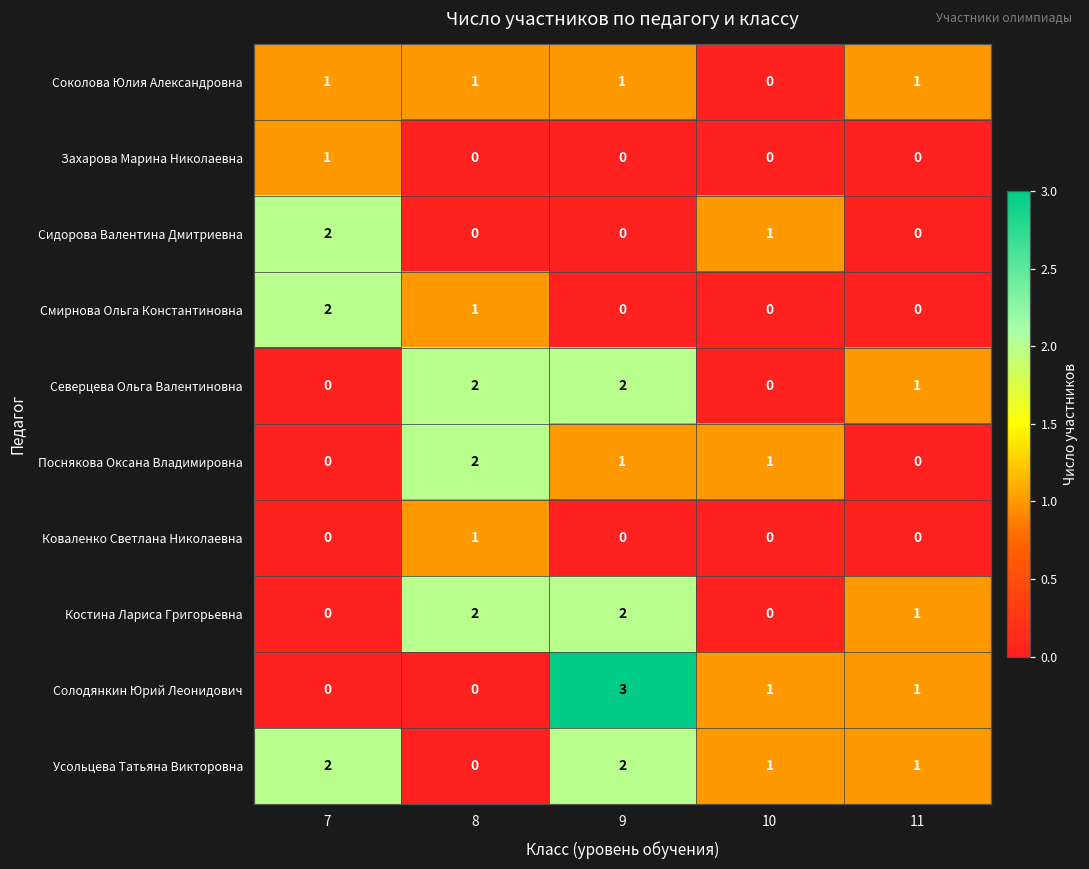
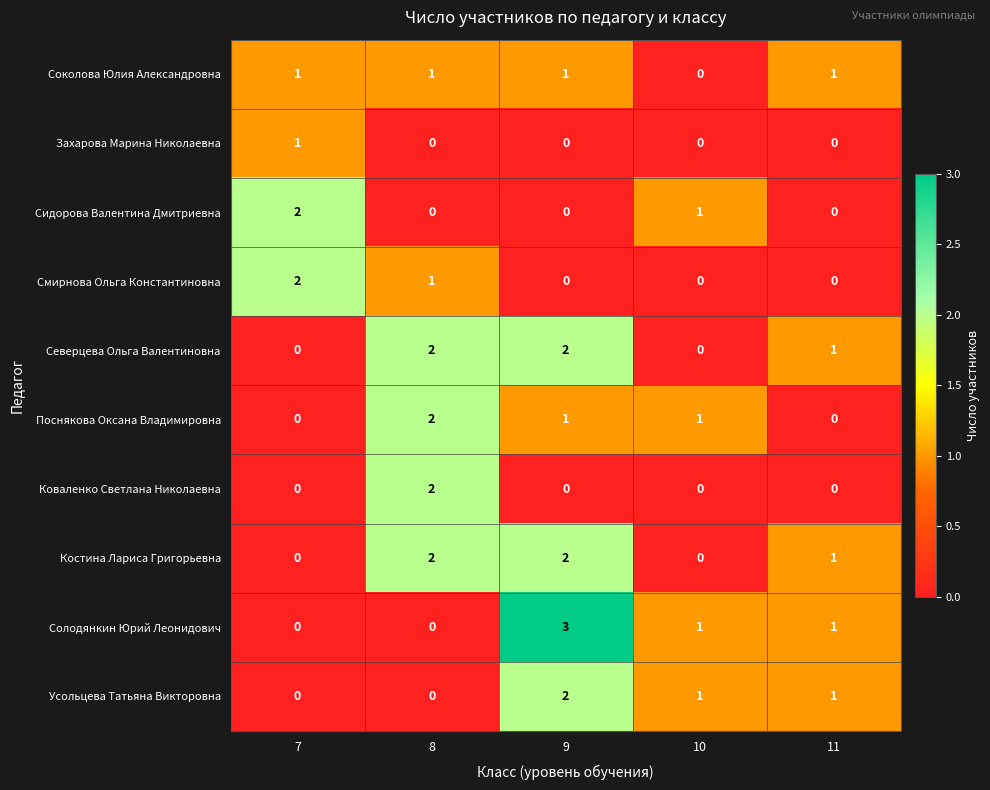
Коваленко Светлана Николаевна, 8: 1 -> 2
Усольцева Татьяна Викторовна, 7: 2 -> 0
